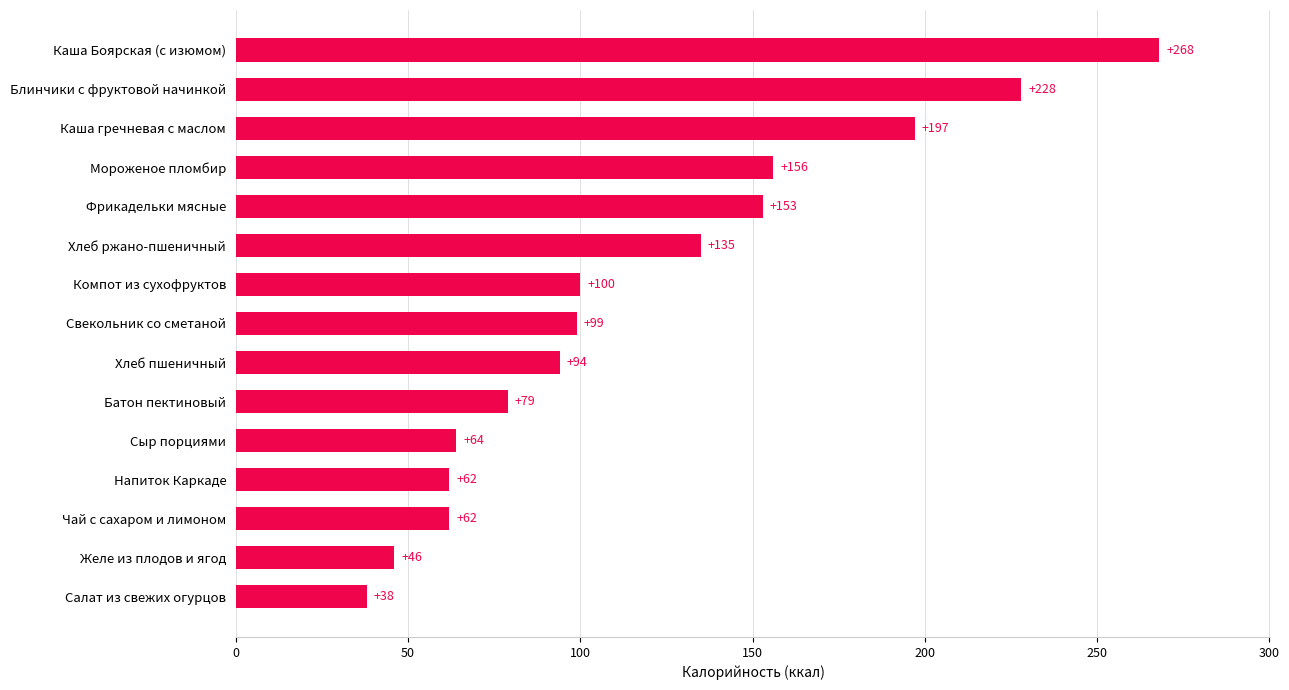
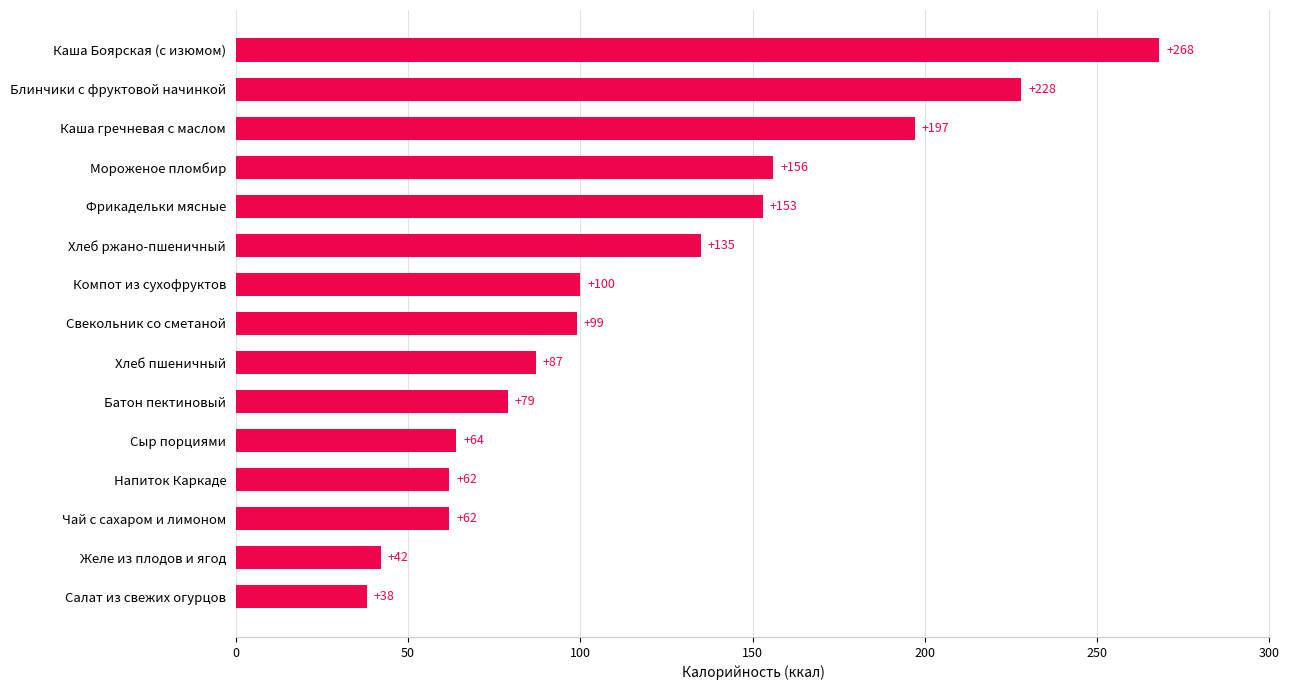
Хлеб пшеничный: +94 -> +87
Желе из плодов и ягод: +46 -> +42
